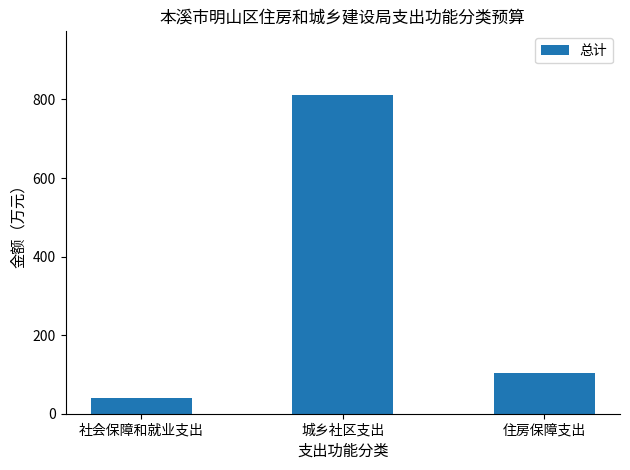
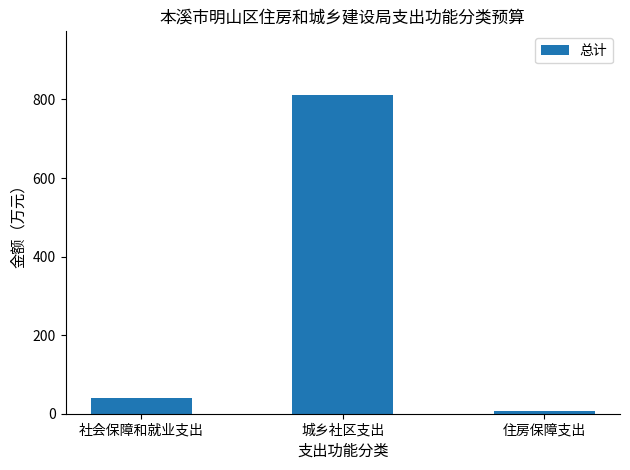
住房保障支出: 100 -> 10
